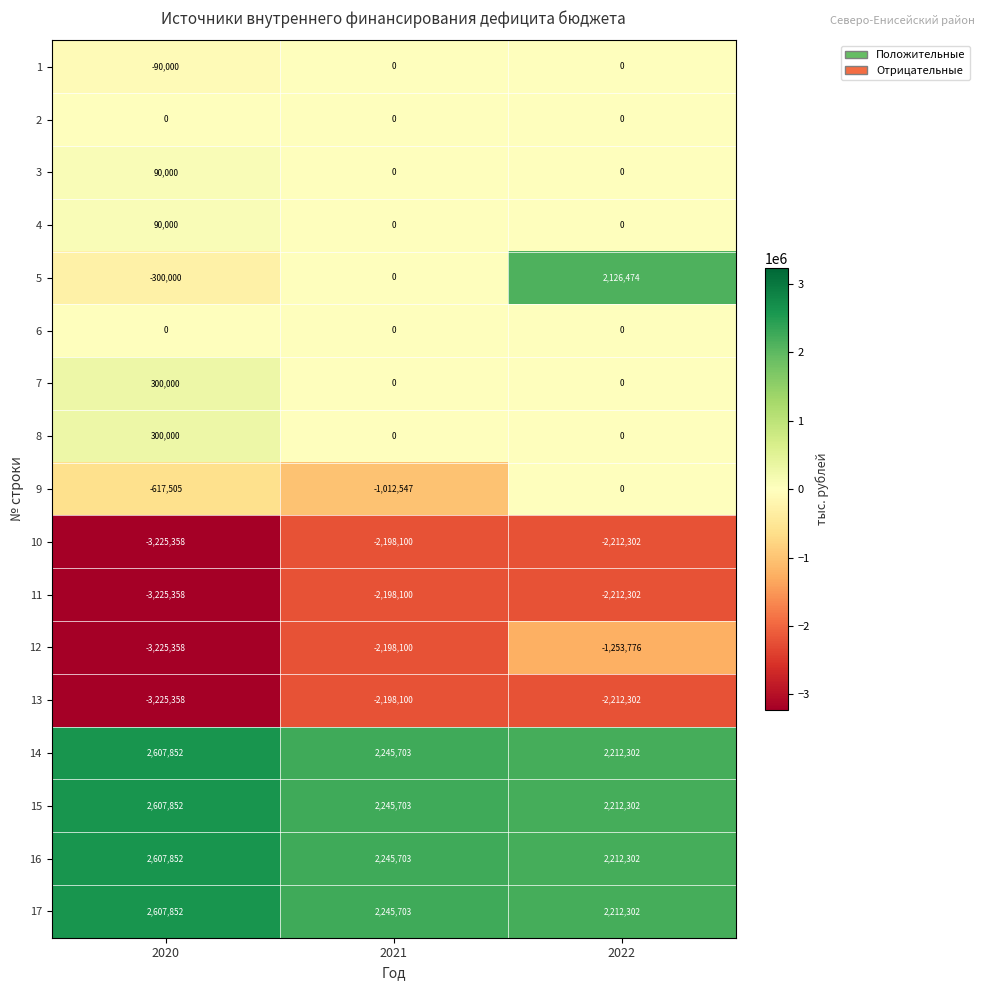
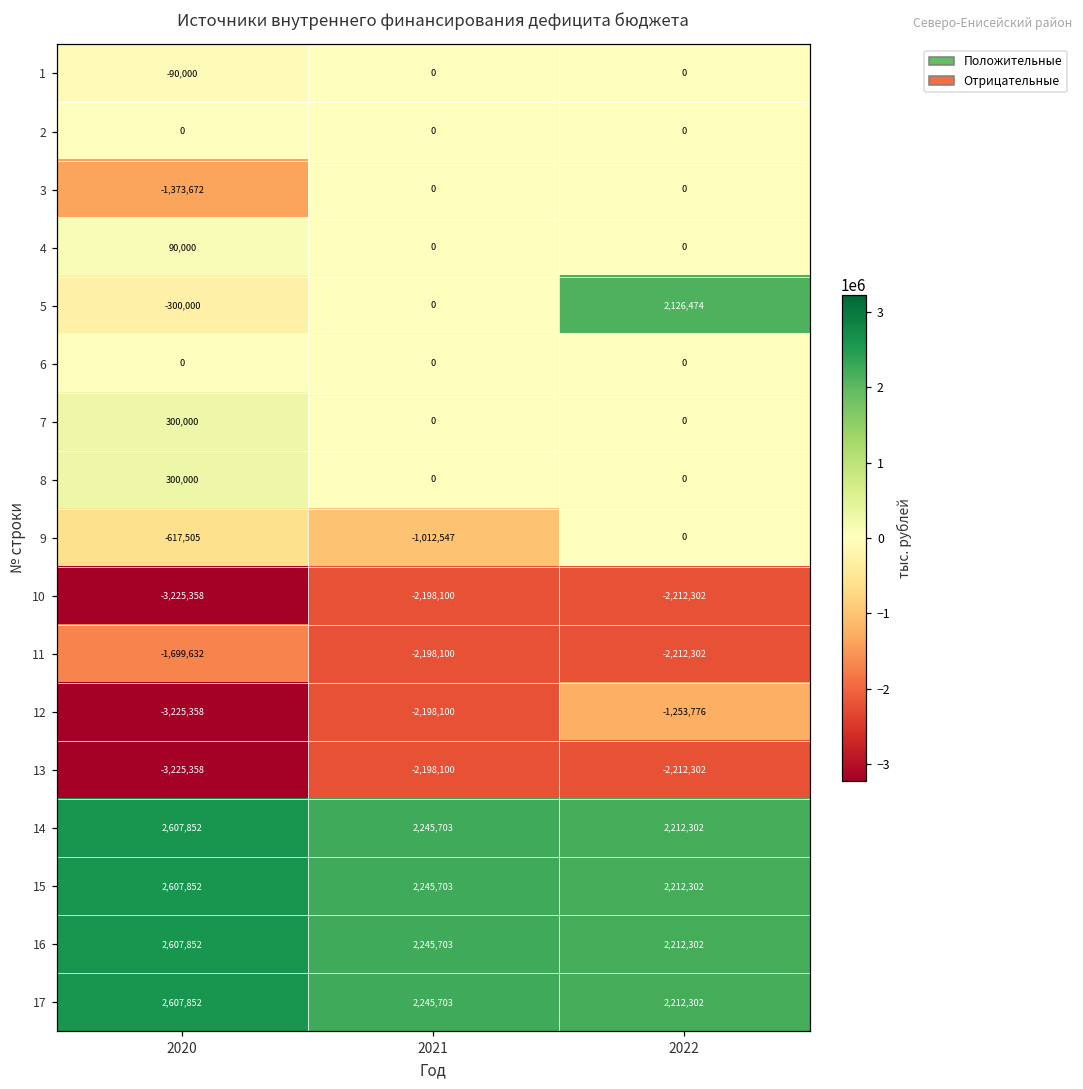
3, 2020: 90,000 -> -1,373,672
11, 2020: -3,225,358 -> -1,699,632
